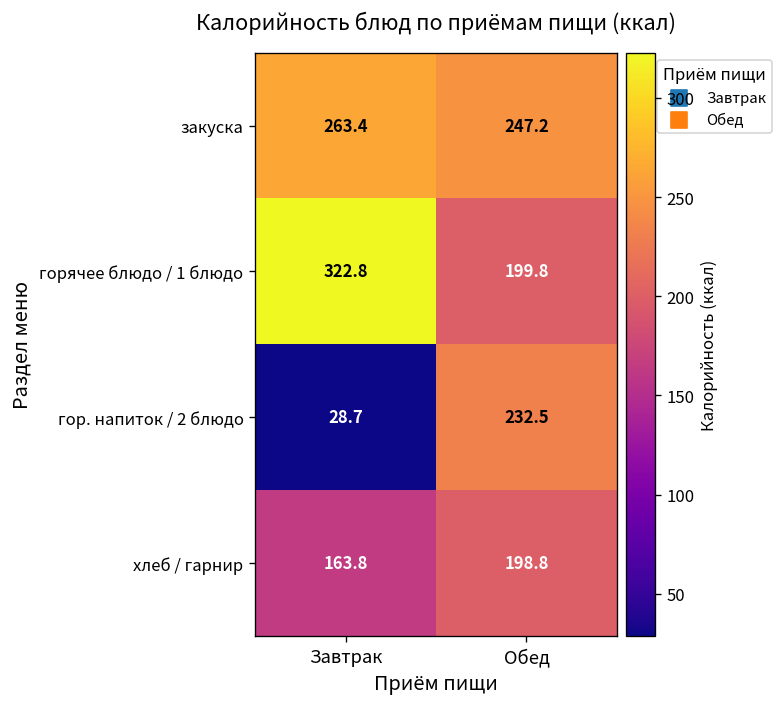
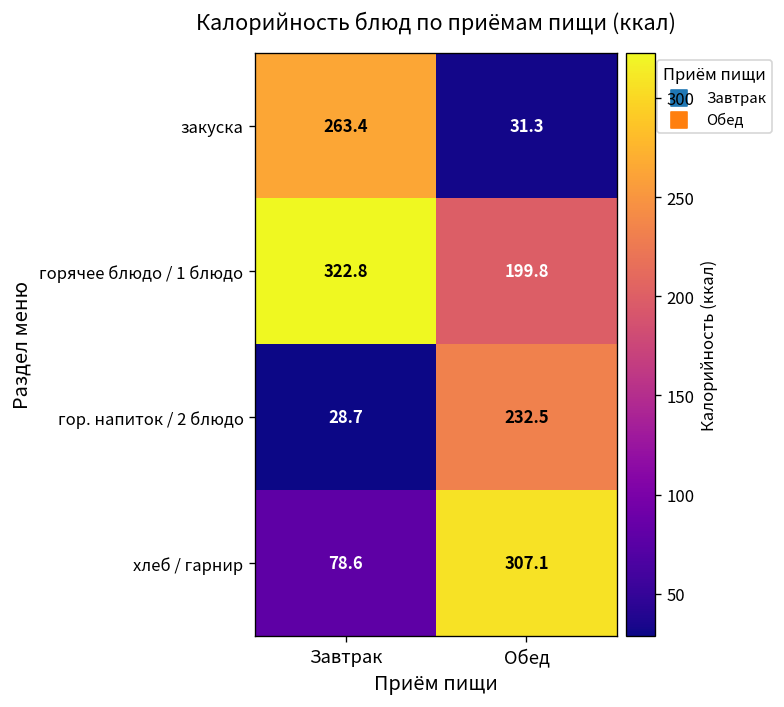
закуска, Обед: 247.2 -> 31.3
хлеб / гарнир, Завтрак: 163.8 -> 78.6
хлеб / гарнир, Обед: 198.8 -> 307.1
